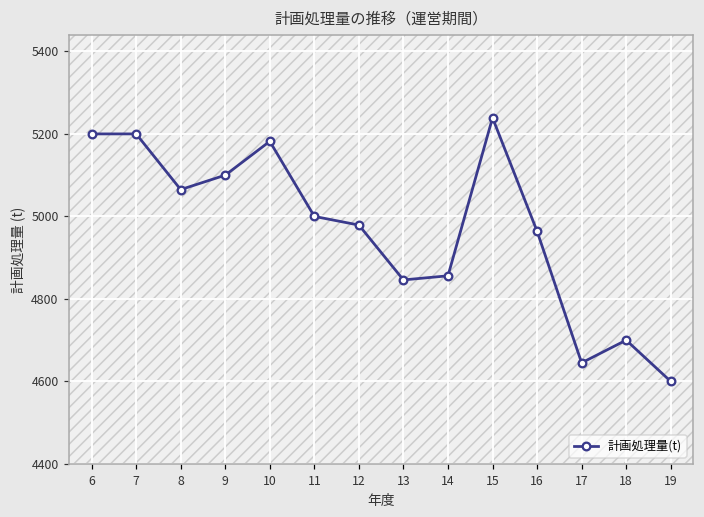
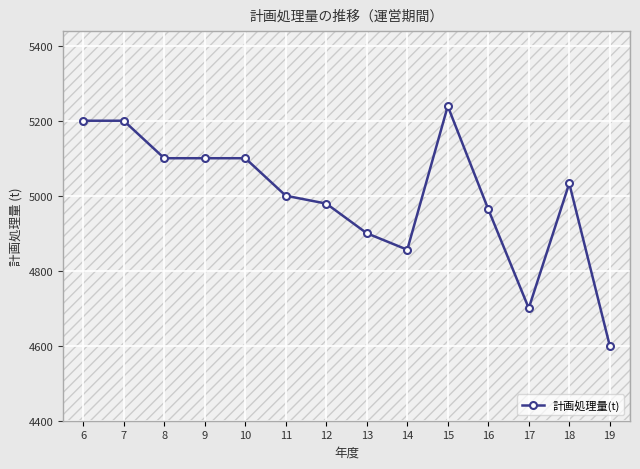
計画処理量(t), 8: 5070 -> 5100
計画処理量(t), 10: 5180 -> 5100
計画処理量(t), 13: 4850 -> 4900
計画処理量(t), 17: 4650 -> 4700
計画処理量(t), 18: 4700 -> 5030
